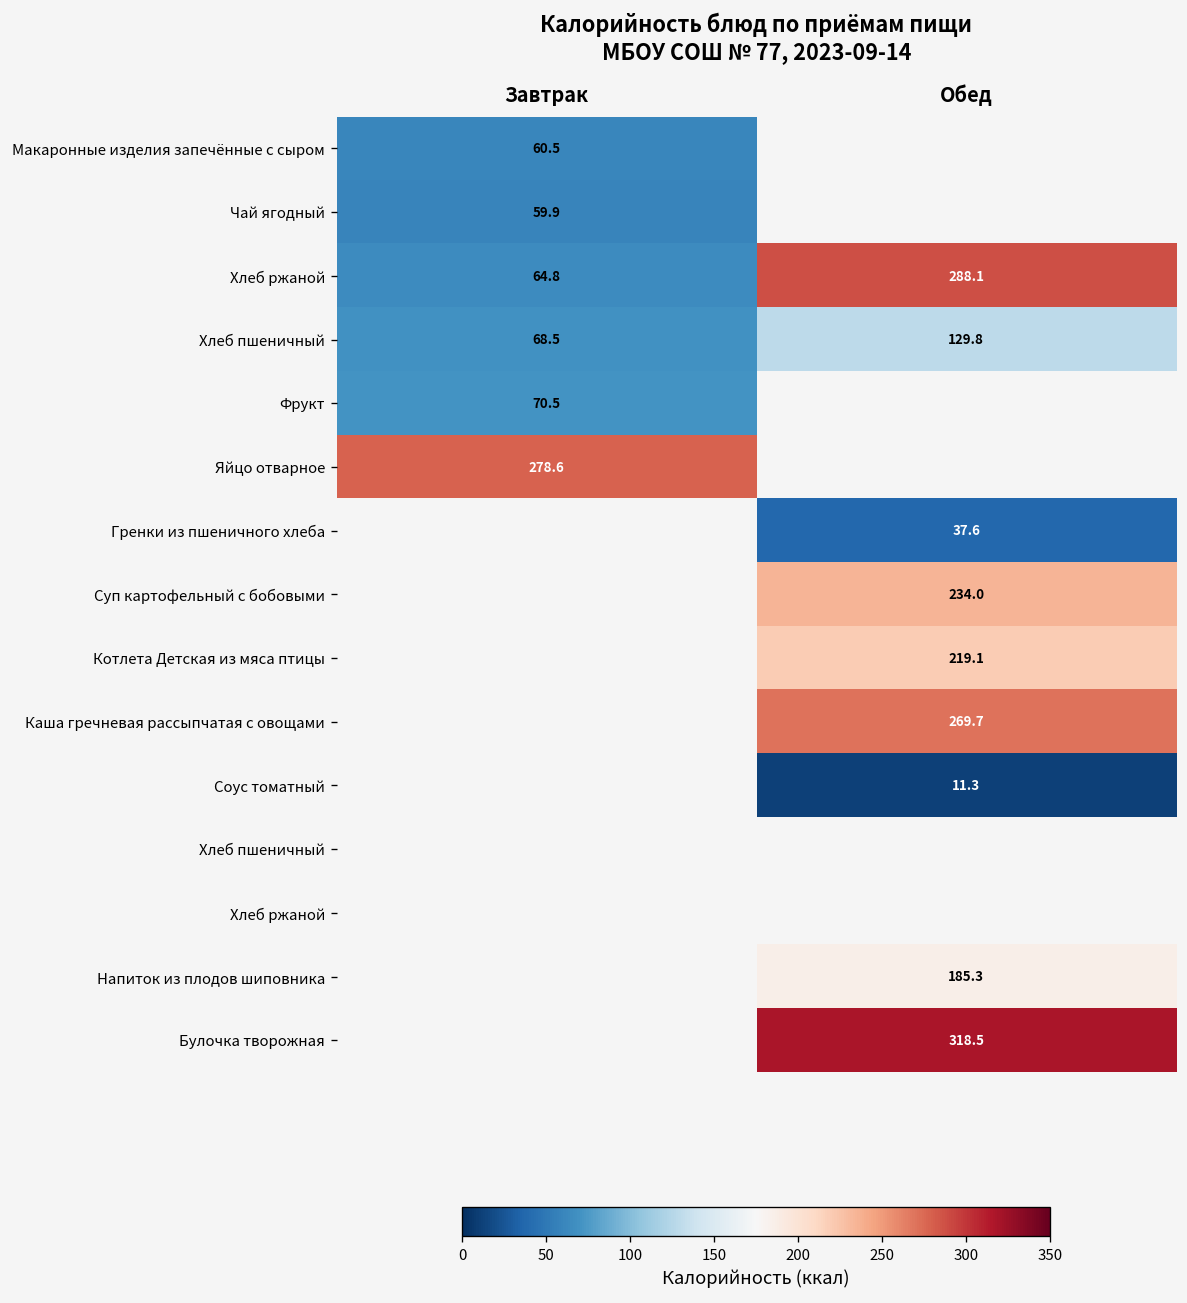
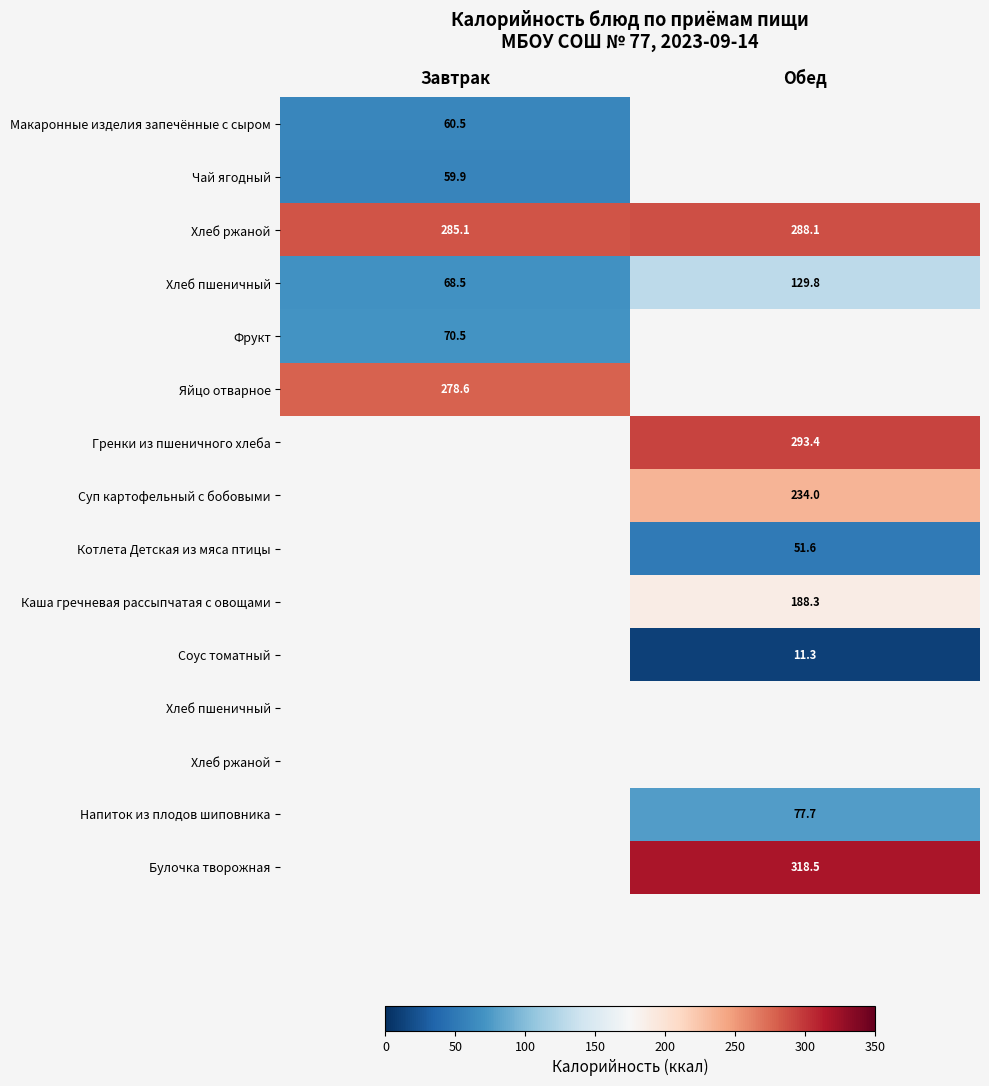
Хлеб ржаной, Завтрак: 64.8 -> 285.1
Гренки из пшеничного хлеба, Обед: 37.6 -> 293.4
Котлета Детская из мяса птицы, Обед: 219.1 -> 51.6
Каша гречневая рассыпчатая с овощами, Обед: 269.7 -> 188.3
Напиток из плодов шиповника, Обед: 185.3 -> 77.7
